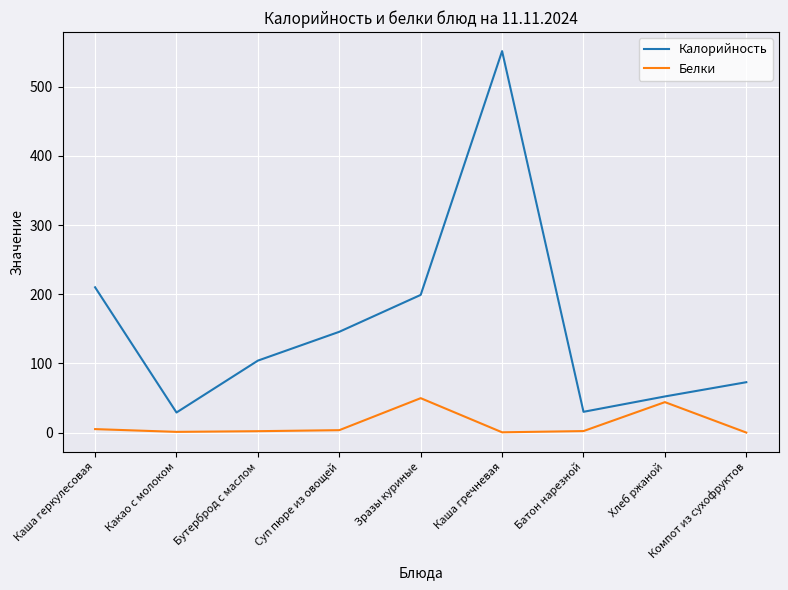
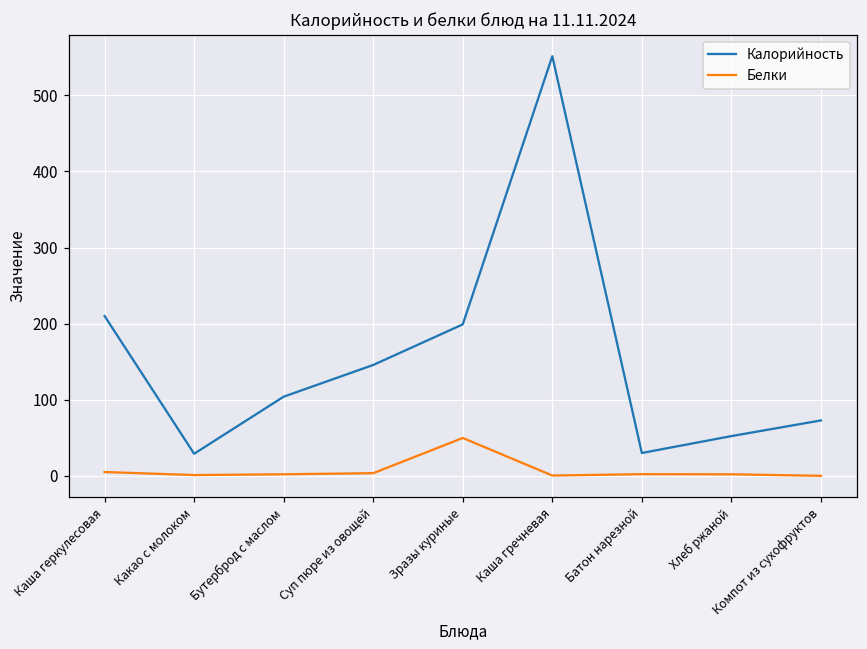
Белки, Хлеб ржаной: 40 -> 0
